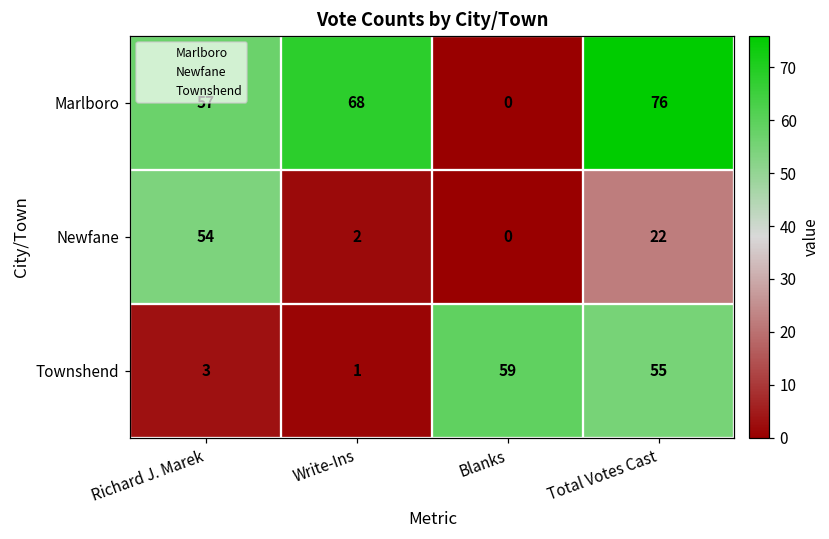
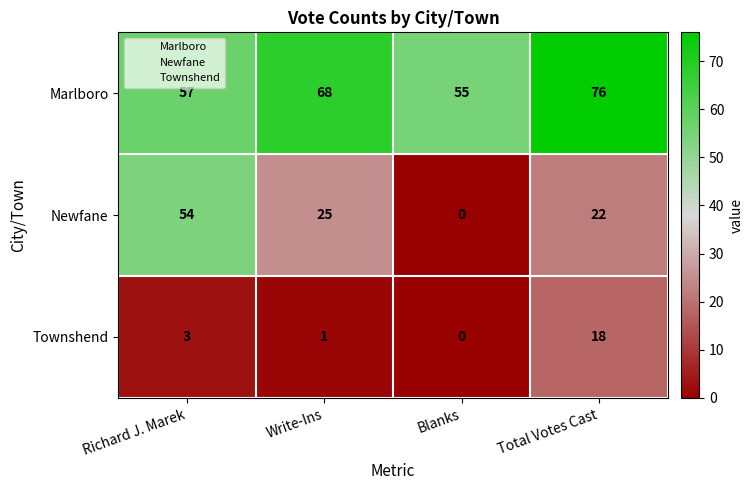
Marlboro, Blanks: 0 -> 55
Newfane, Write-Ins: 2 -> 25
Townshend, Blanks: 59 -> 0
Townshend, Total Votes Cast: 55 -> 18
